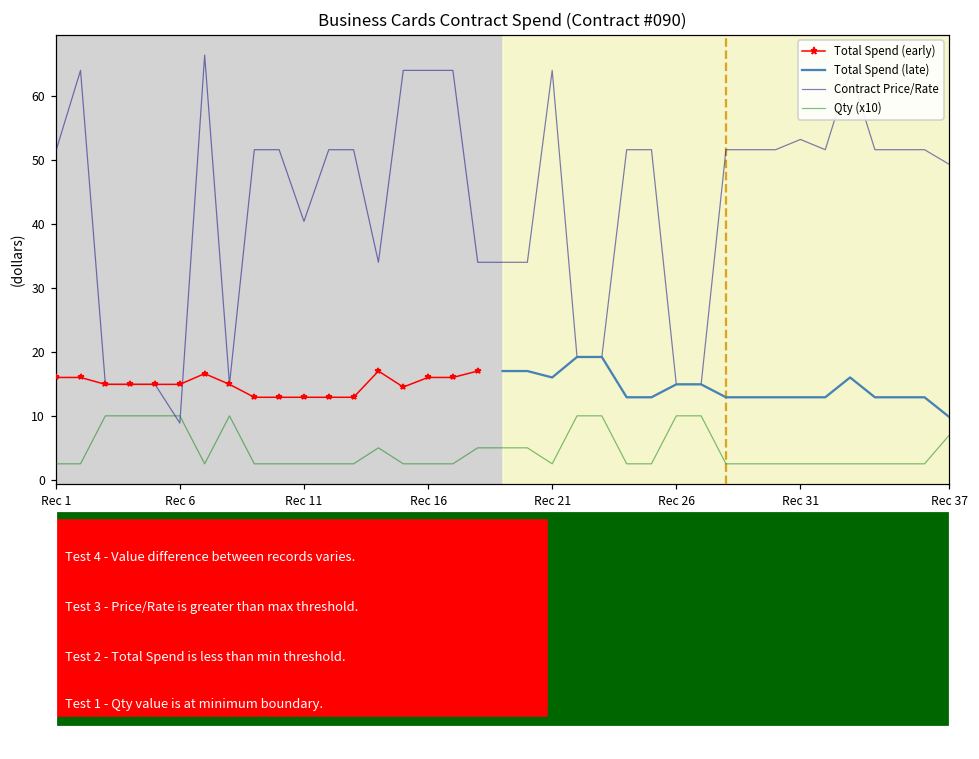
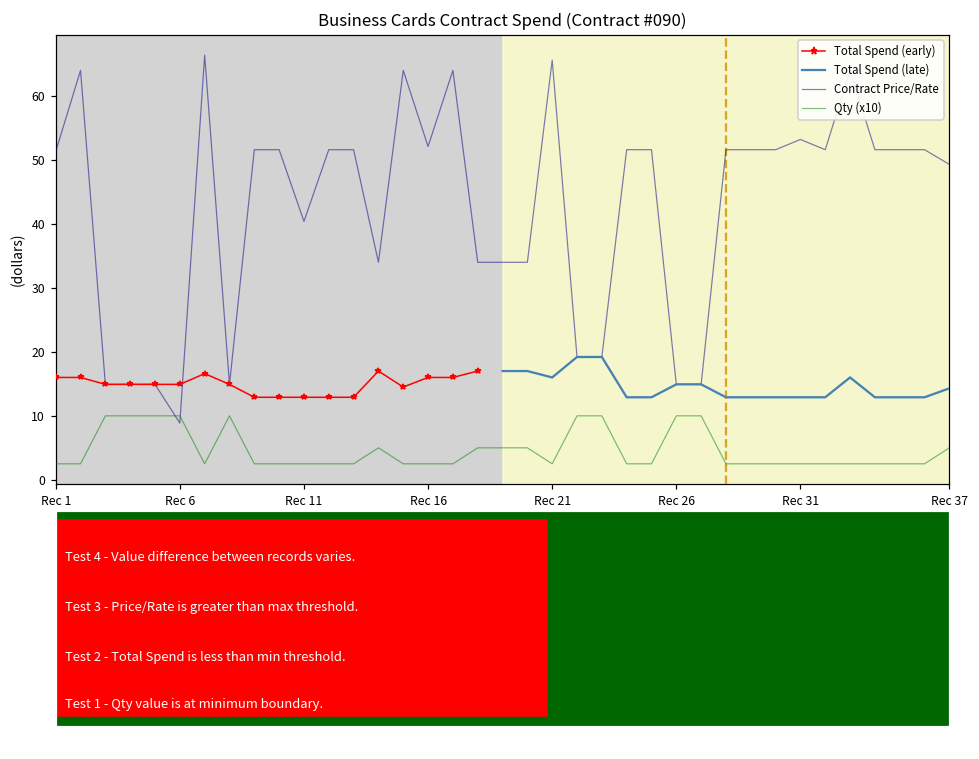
Contract Price/Rate, Rec 16: 64 -> 52
Contract Price/Rate, Rec 21: 64 -> 66
Total Spend (late), Rec 37: 10 -> 14
Qty (x10), Rec 37: 7 -> 5
